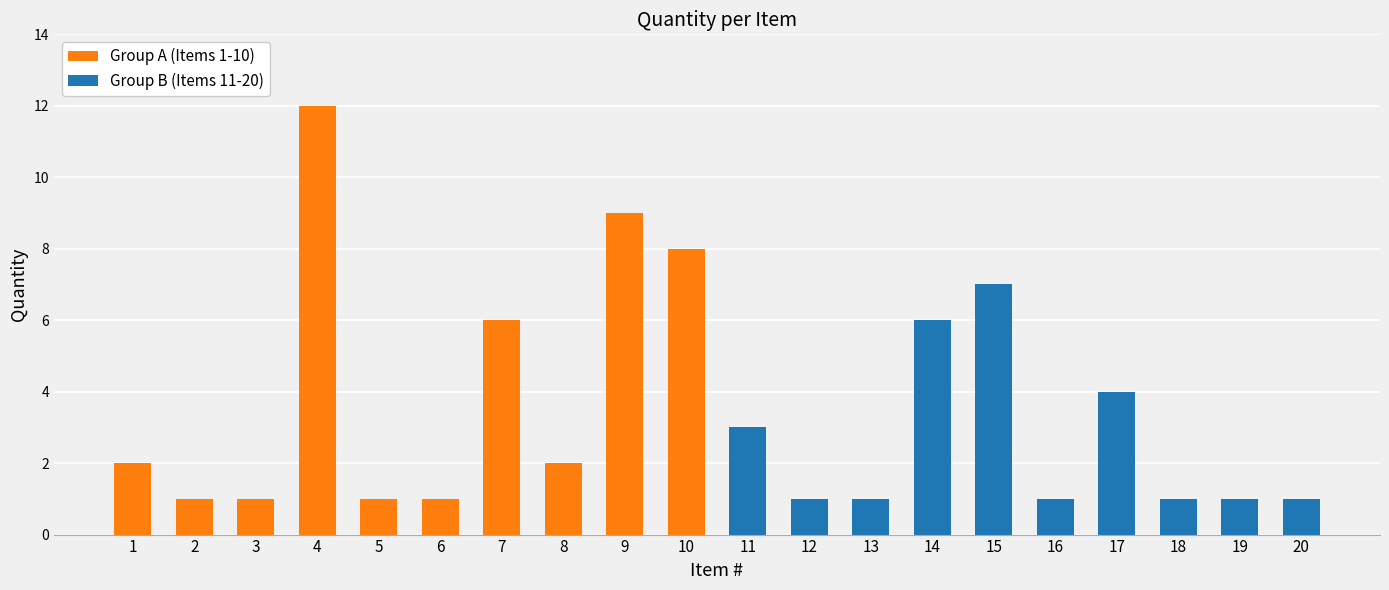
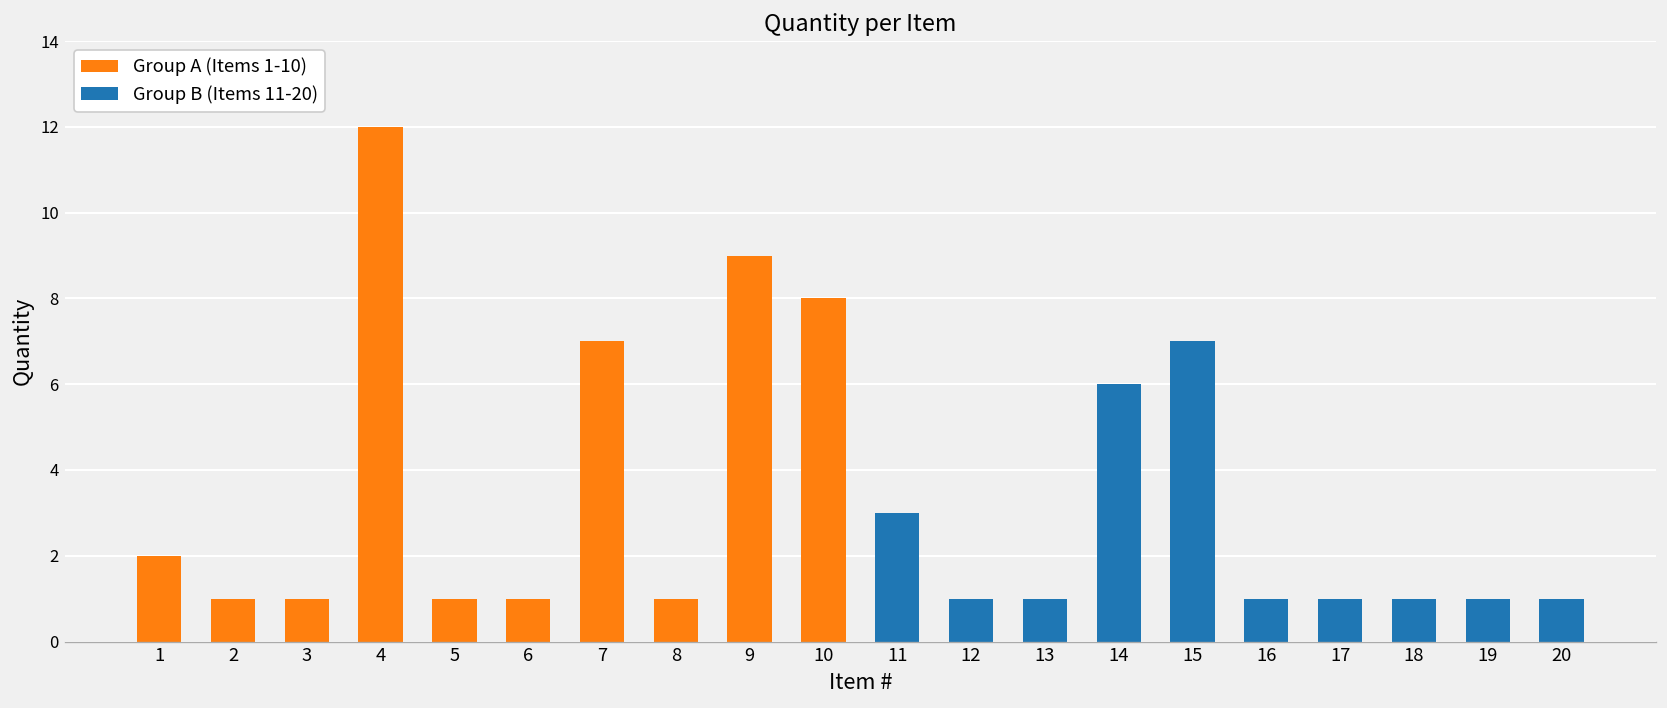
Group A (Items 1-10), 7: 6 -> 7
Group A (Items 1-10), 8: 2 -> 1
Group B (Items 11-20), 17: 4 -> 1
